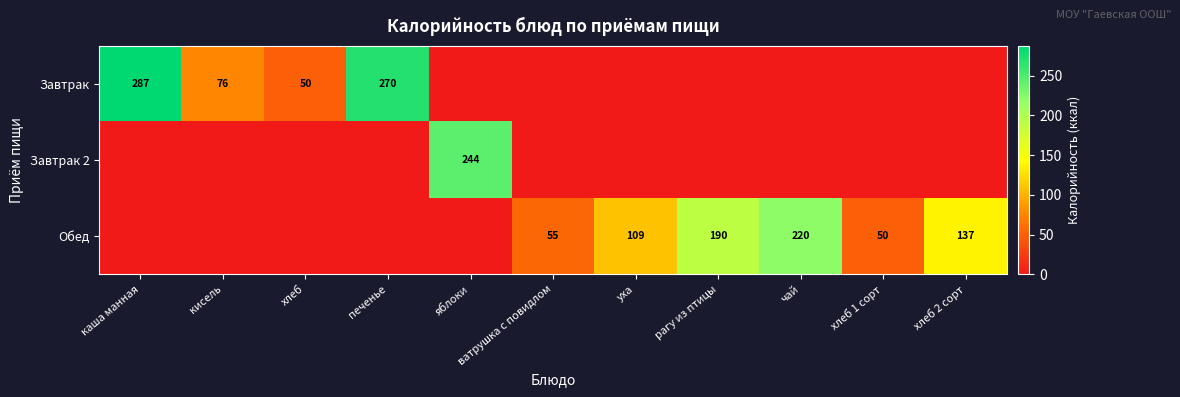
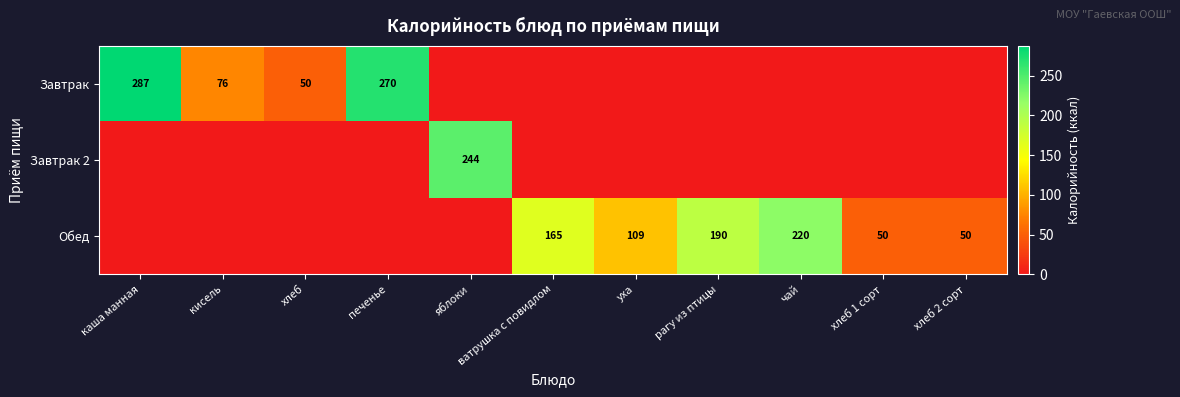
Обед, ватрушка с повидлом: 55 -> 165
Обед, хлеб 2 сорт: 137 -> 50
